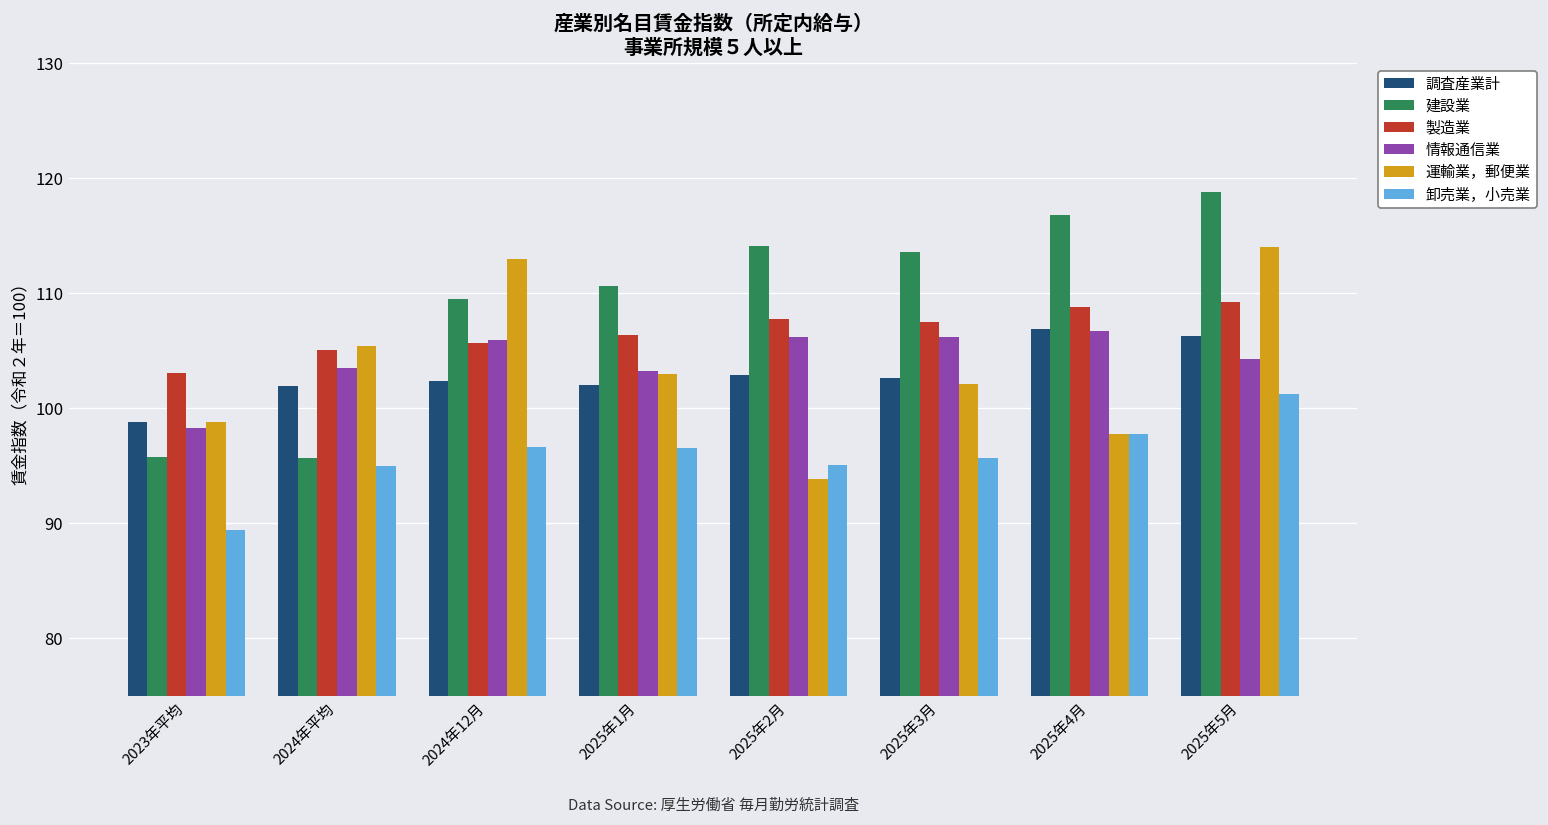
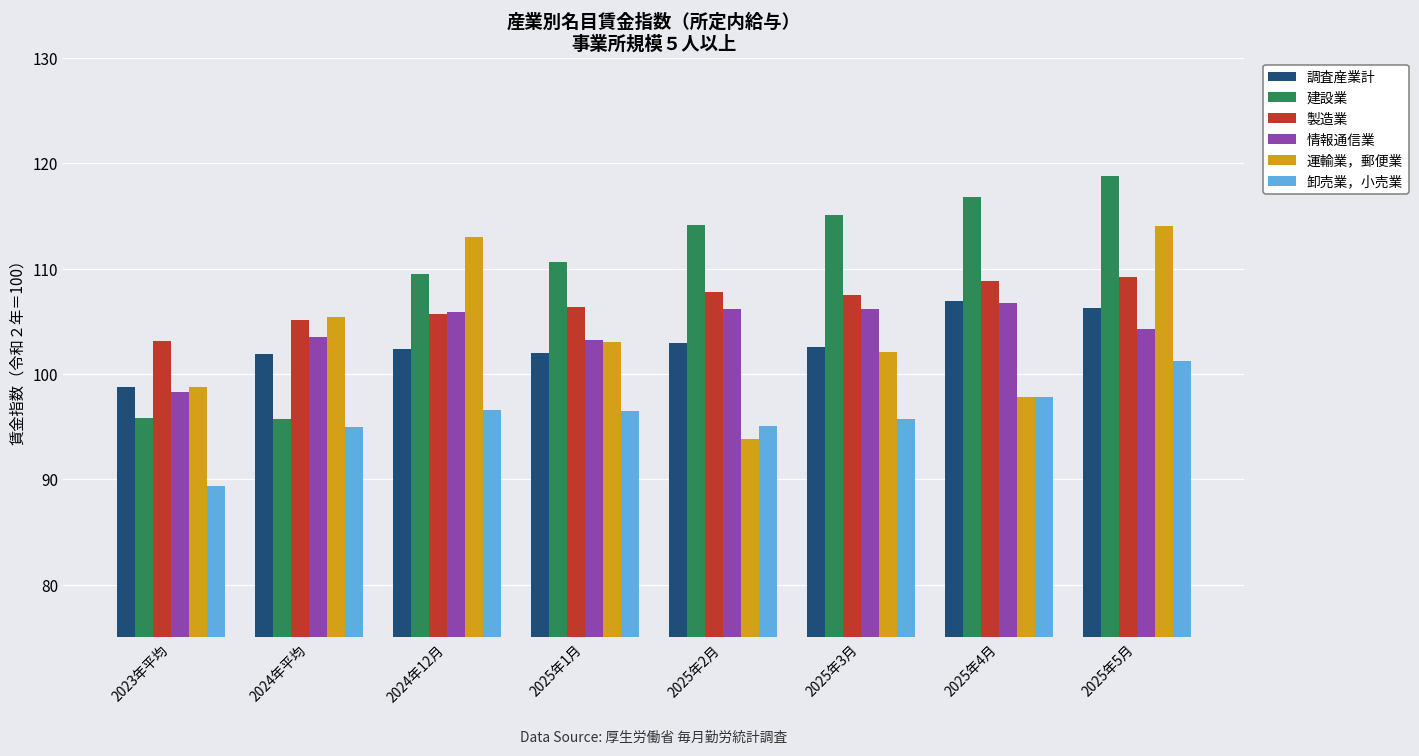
建設業, 2025年3月: 114 -> 115
